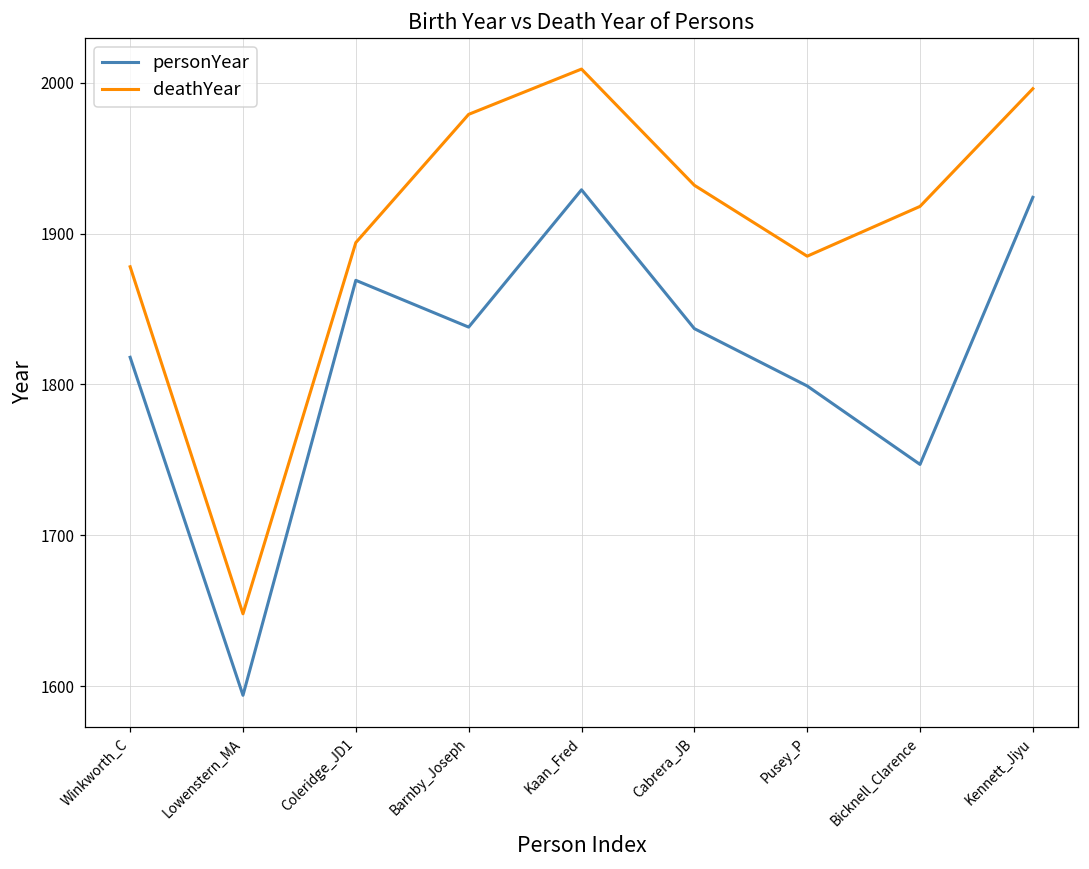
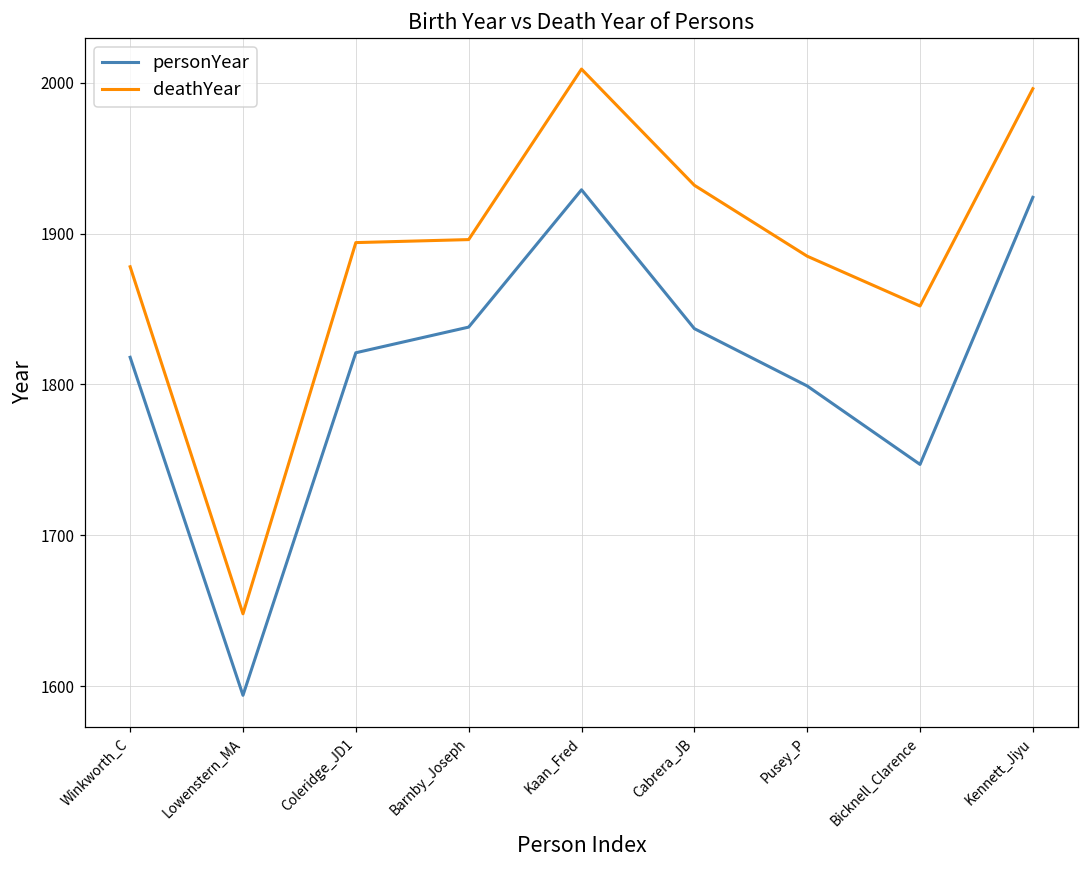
personYear, Coleridge_JD1: 1869 -> 1821
deathYear, Barnby_Joseph: 1979 -> 1896
deathYear, Bicknell_Clarence: 1918 -> 1852
